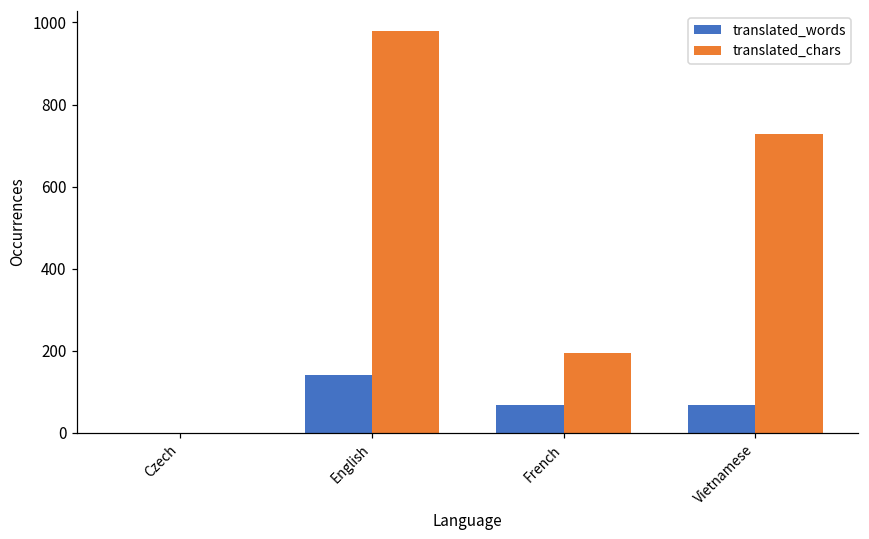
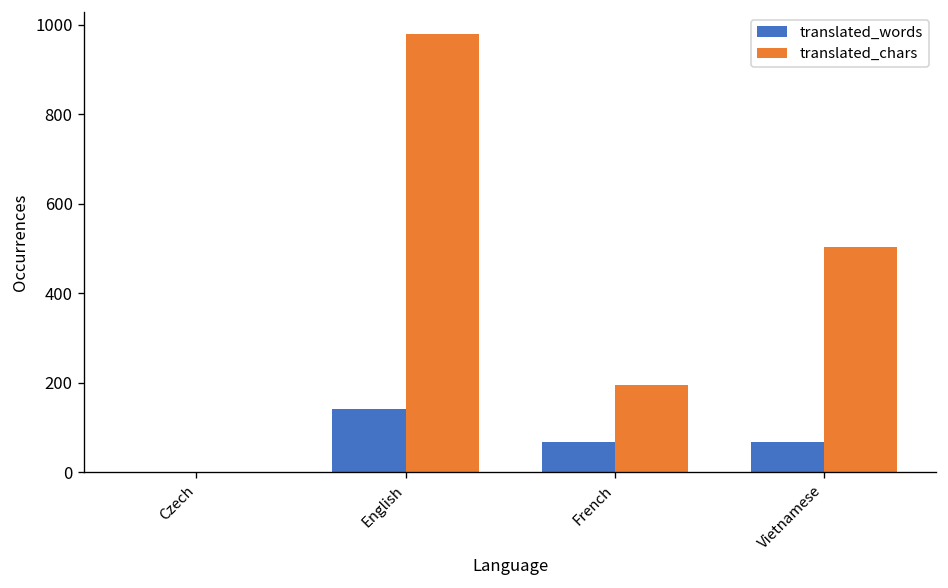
translated_chars, Vietnamese: 730 -> 500
